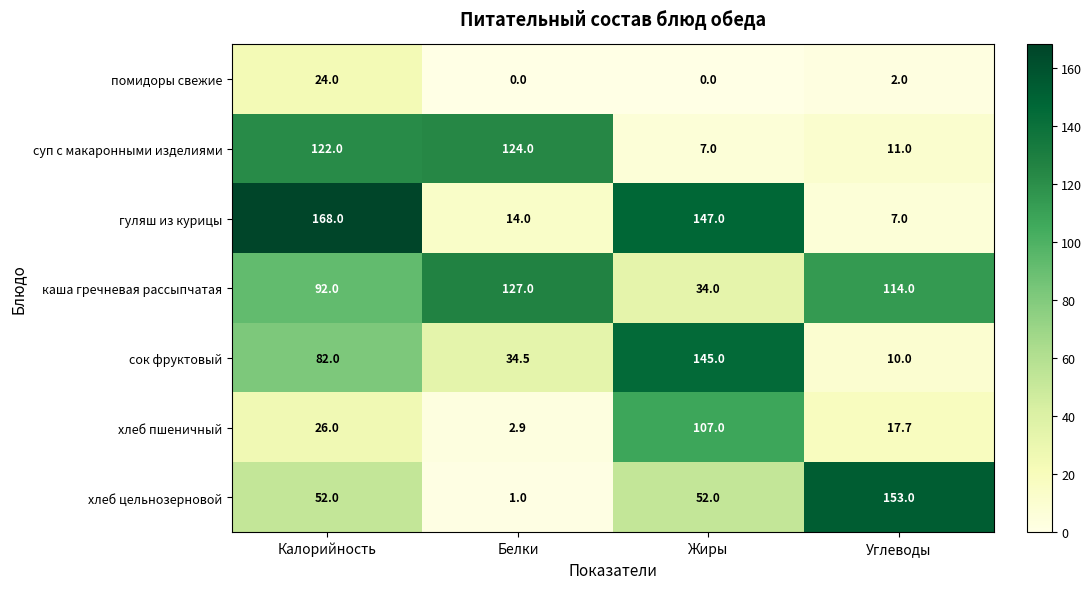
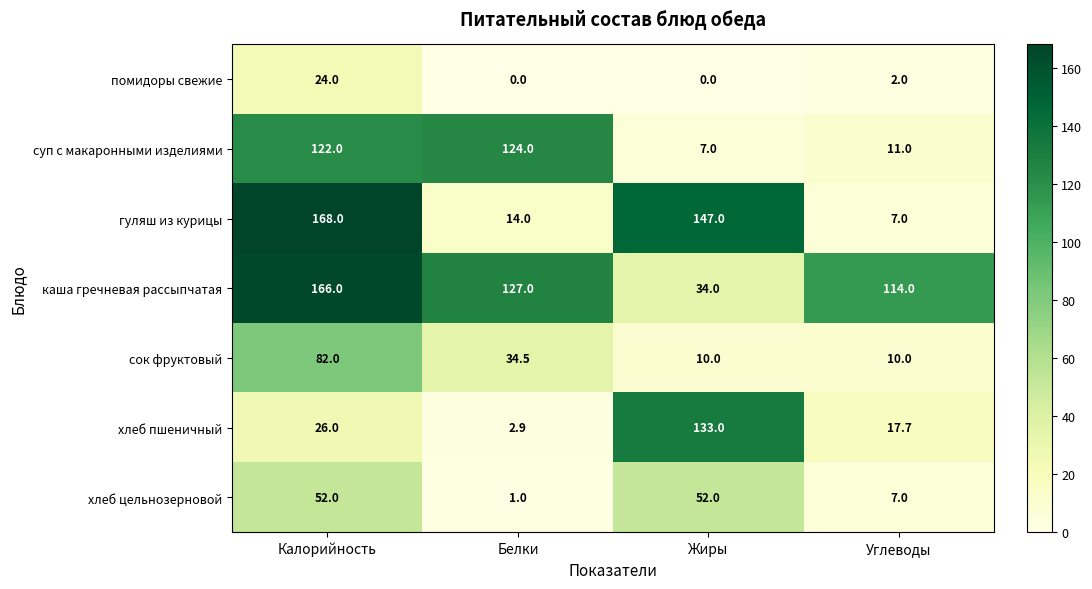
каша гречневая рассыпчатая, Калорийность: 92.0 -> 166.0
сок фруктовый, Жиры: 145.0 -> 10.0
хлеб пшеничный, Жиры: 107.0 -> 133.0
хлеб цельнозерновой, Углеводы: 153.0 -> 7.0
